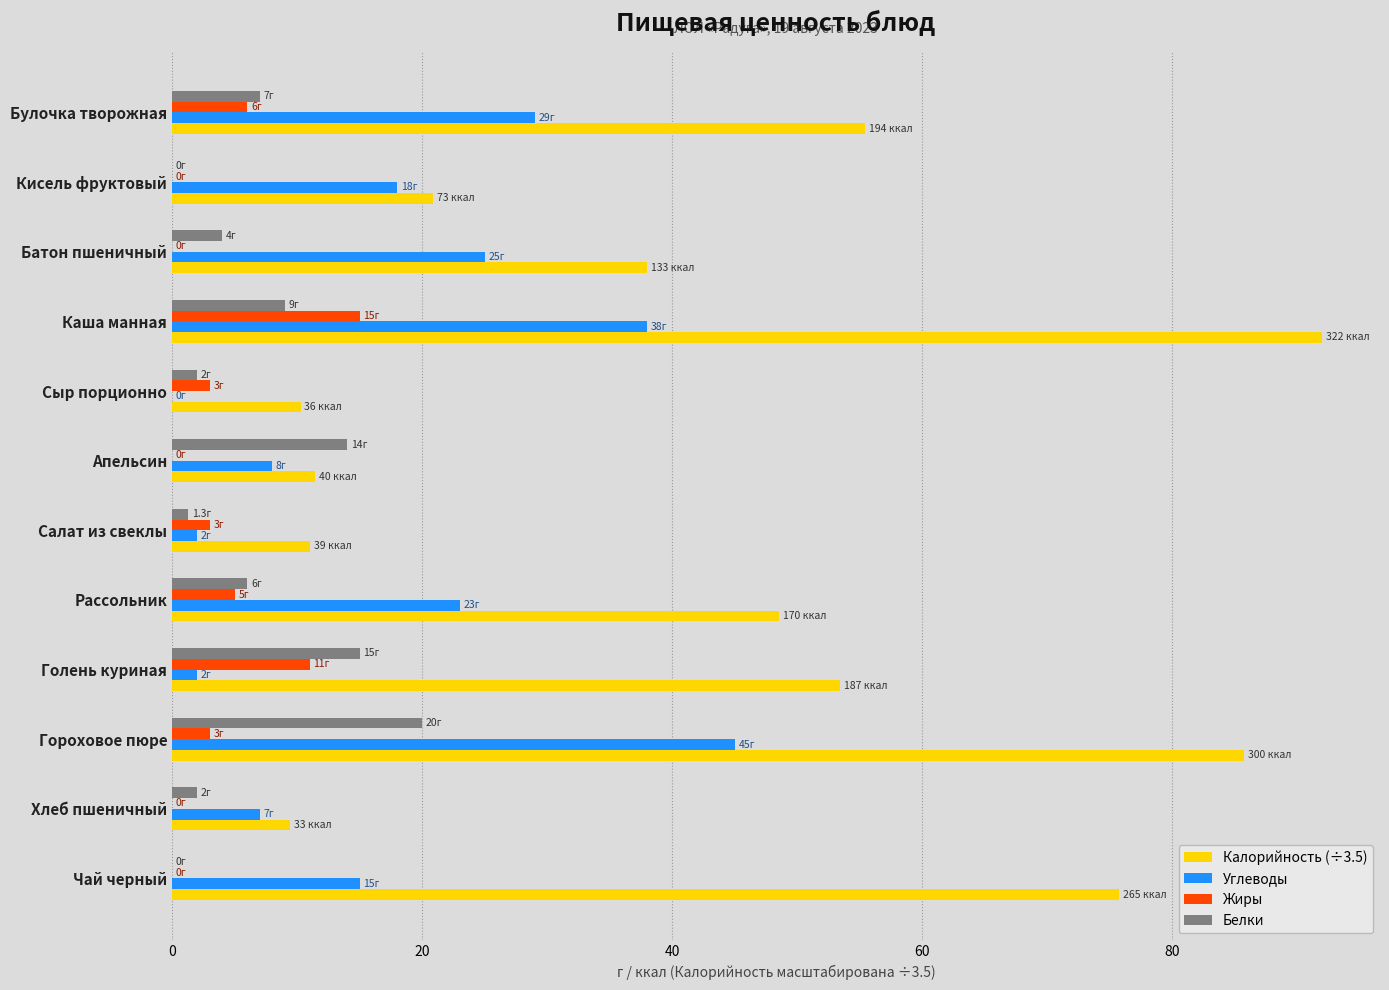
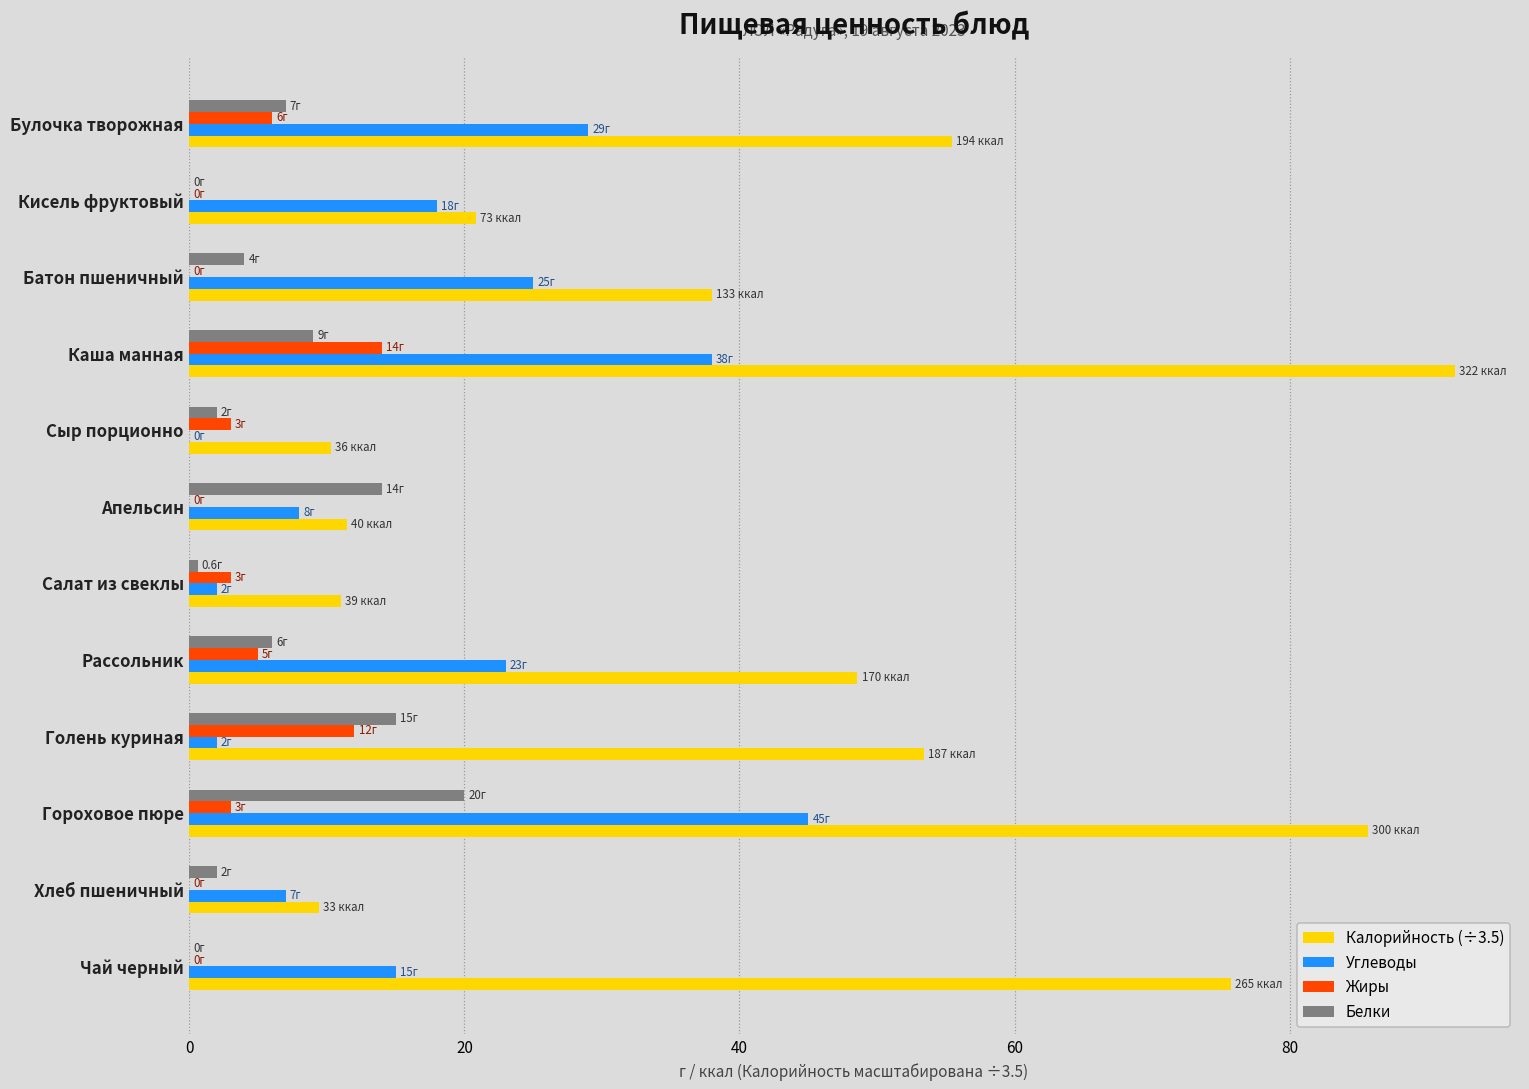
Жиры, Каша манная: 15г -> 14г
Белки, Салат из свеклы: 1.3г -> 0.6г
Жиры, Голень куриная: 11г -> 12г
